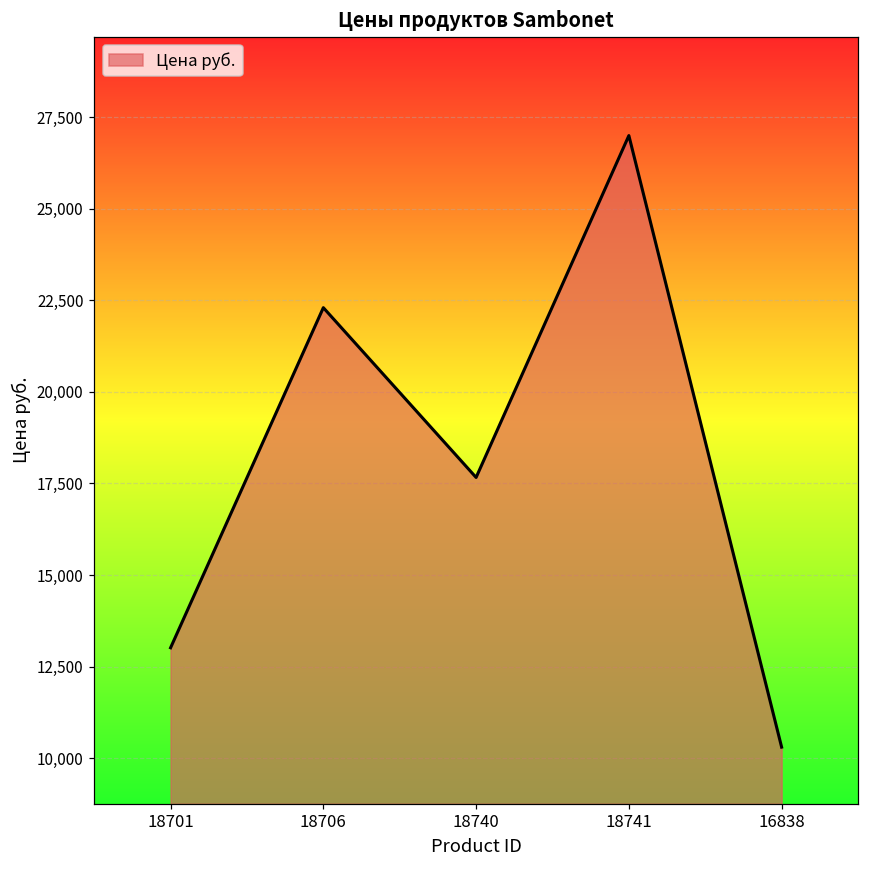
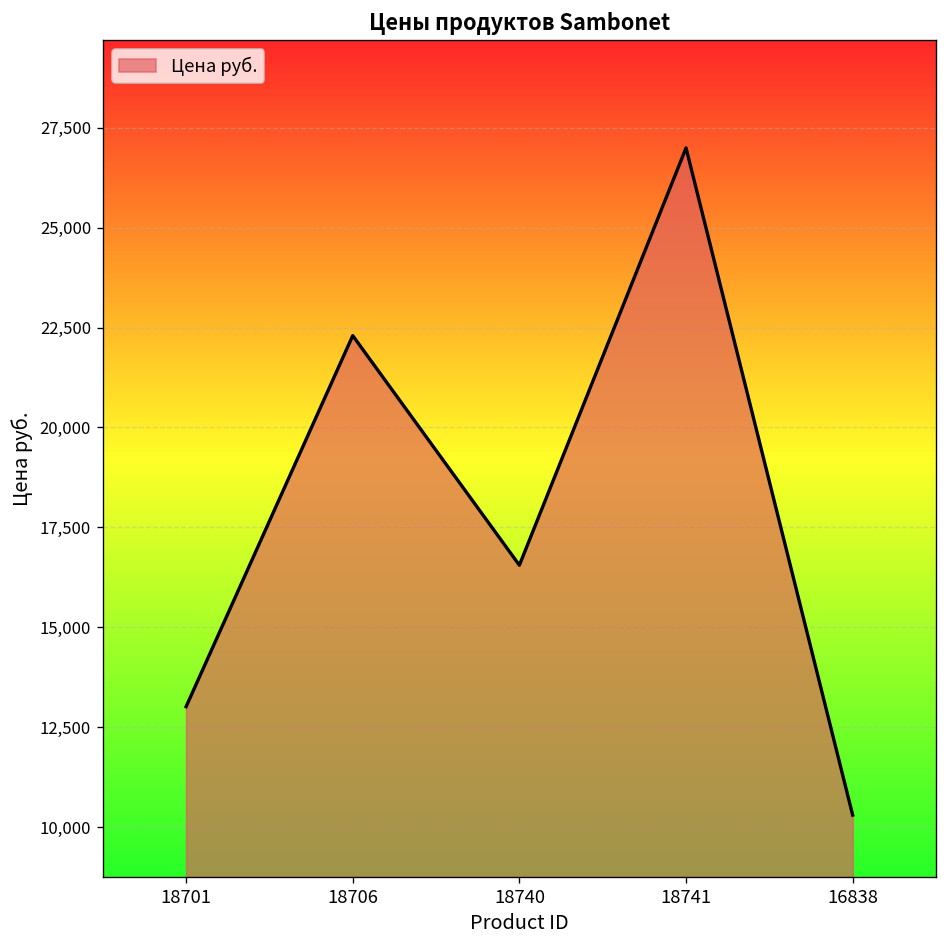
18740: 17,700 -> 16,600
